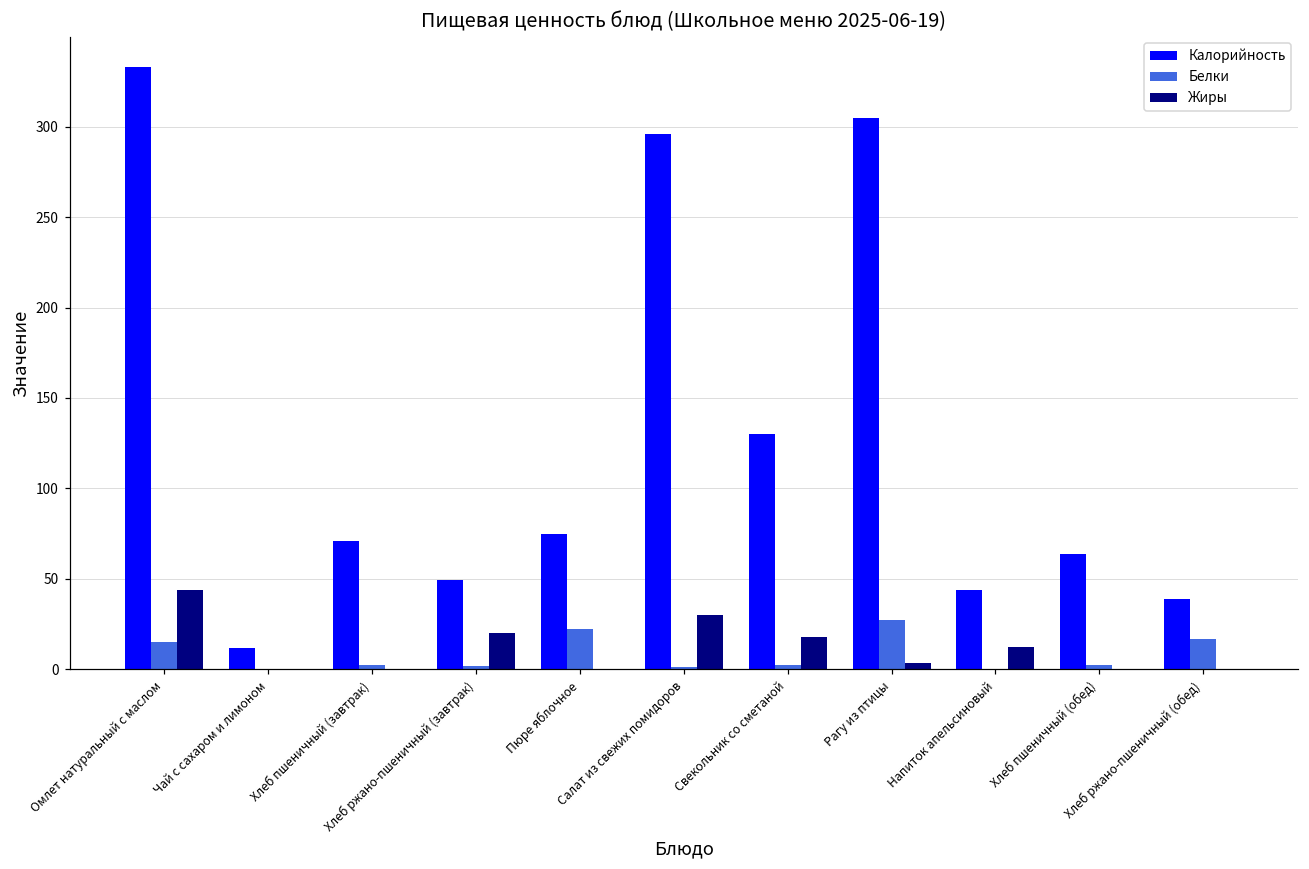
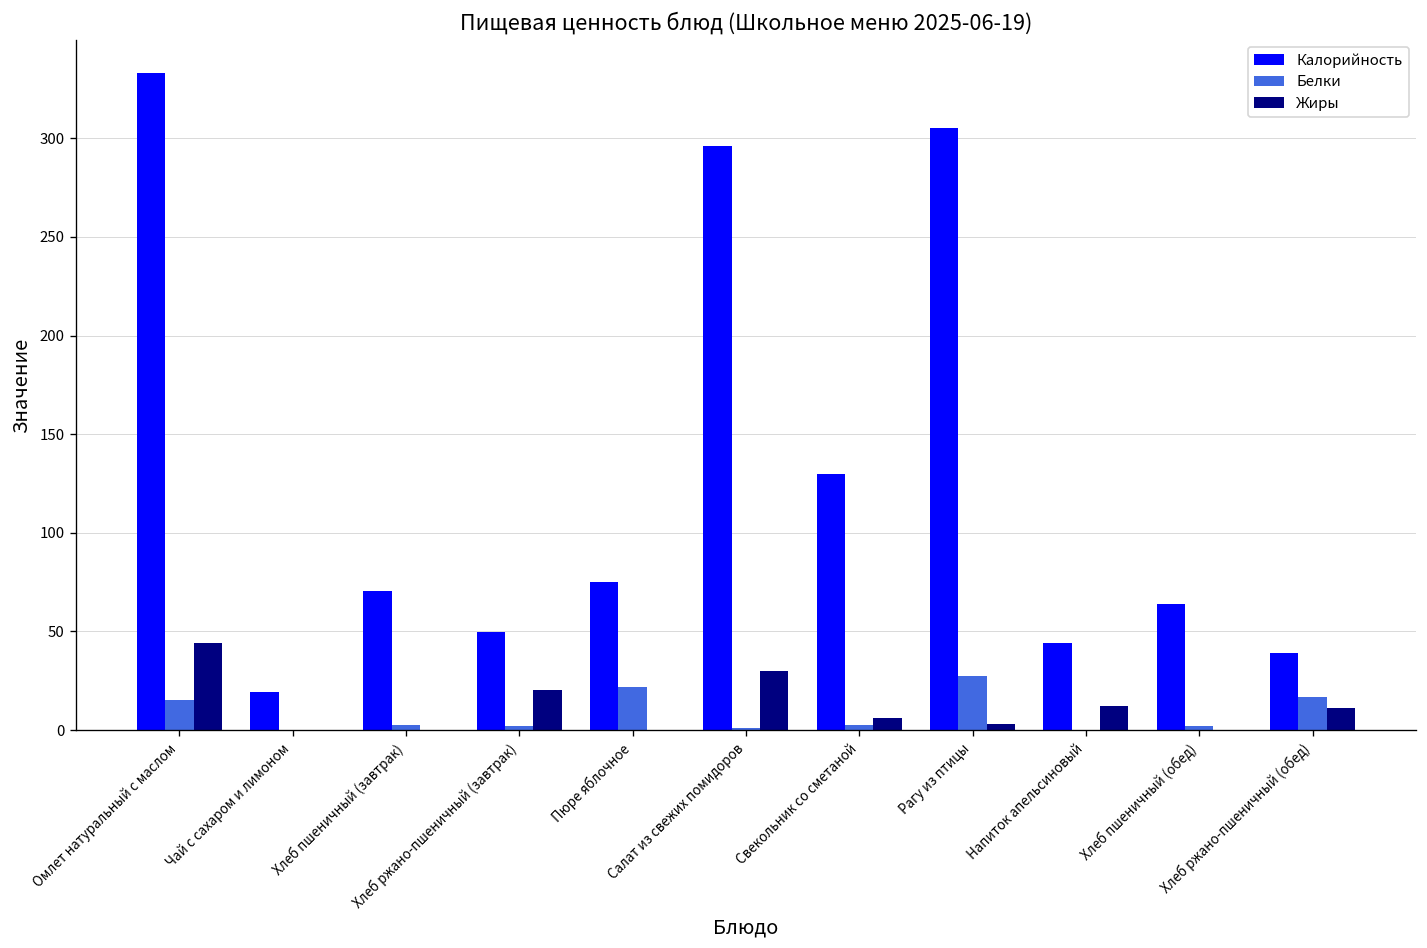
Калорийность, Чай с сахаром и лимоном: 12 -> 20
Жиры, Свекольник со сметаной: 18 -> 6
Жиры, Хлеб ржано-пшеничный (обед): 0 -> 11
